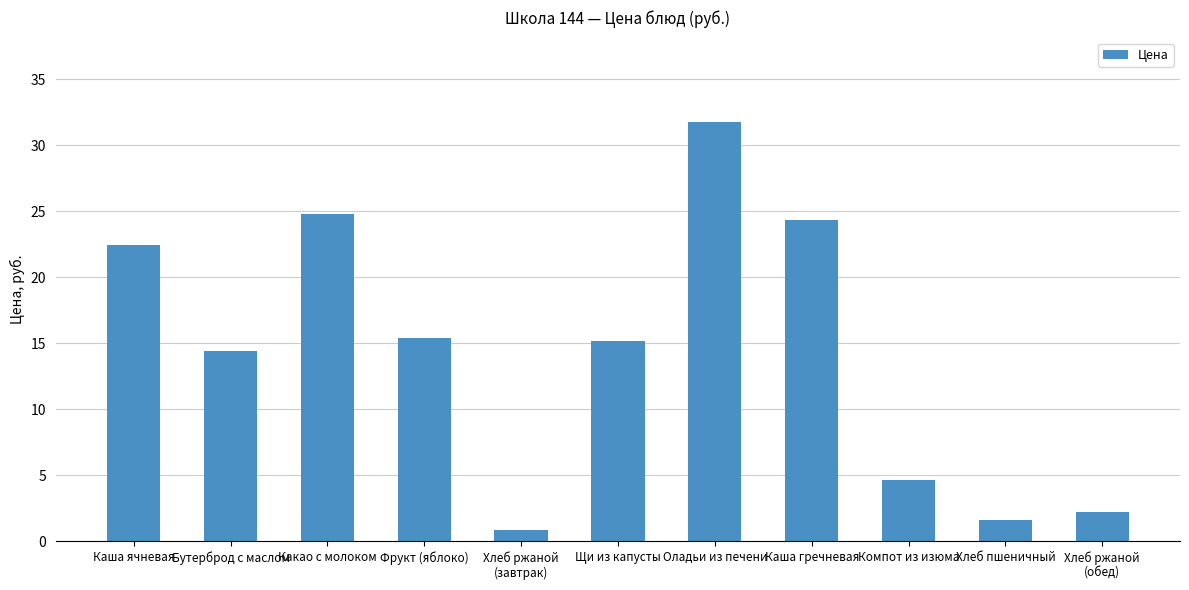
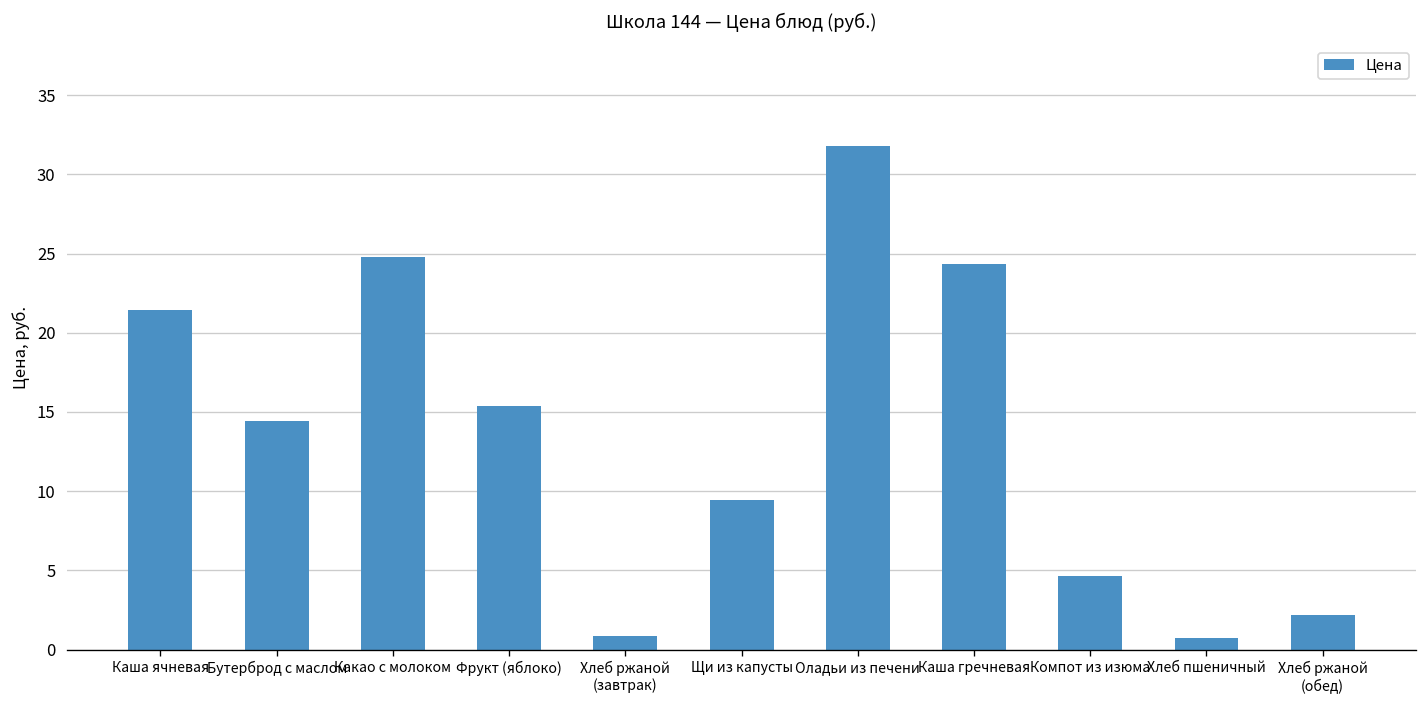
Каша ячневая: 22.5 -> 21.5
Щи из капусты: 15.2 -> 9.5
Хлеб пшеничный: 1.6 -> 0.7
